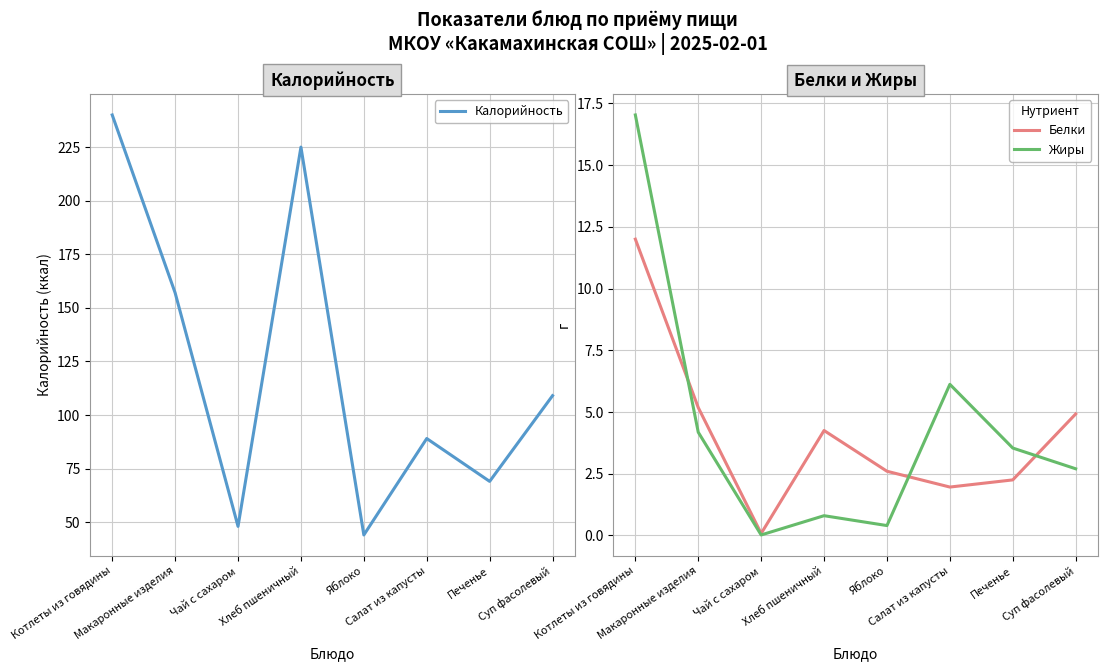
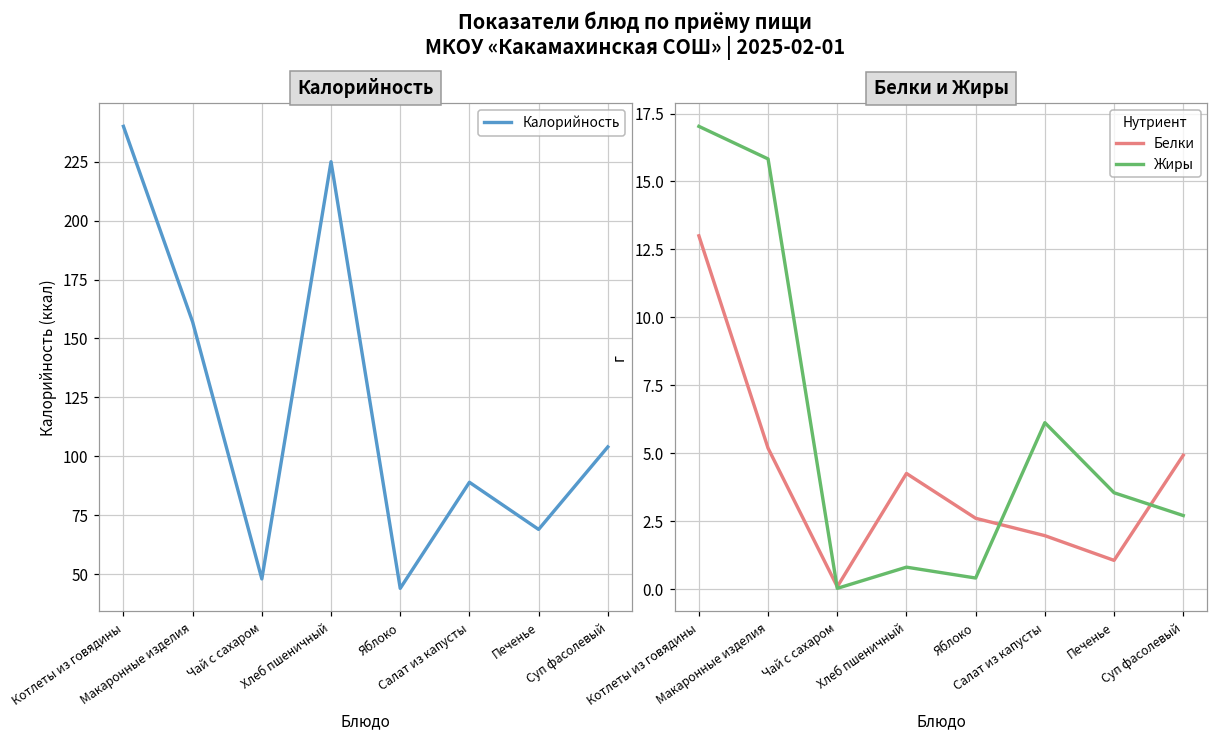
Калорийность, Суп фасолевый: 109 -> 104
Белки и Жиры, Белки, Котлеты из говядины: 12 -> 13
Белки и Жиры, Жиры, Макаронные изделия: 4.2 -> 15.8
Белки и Жиры, Белки, Печенье: 2.3 -> 1.1
